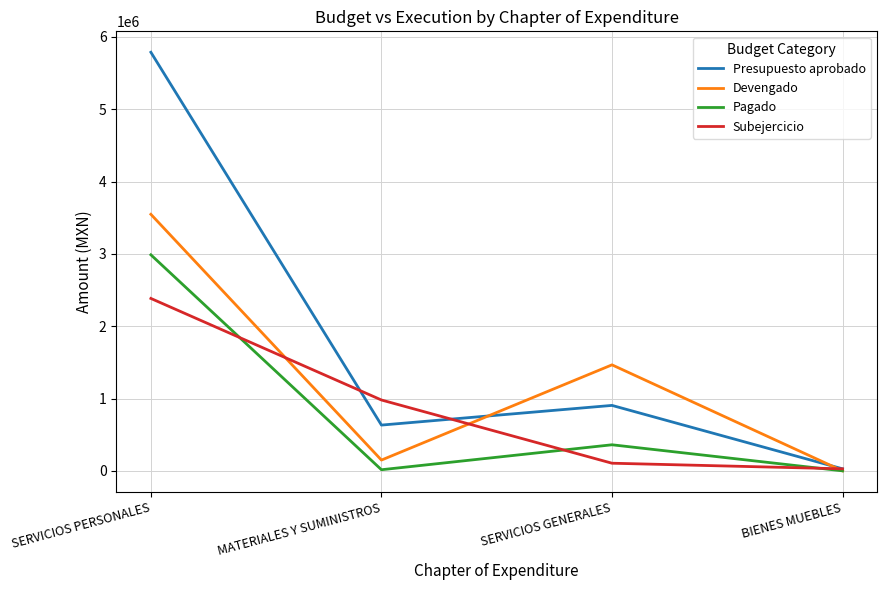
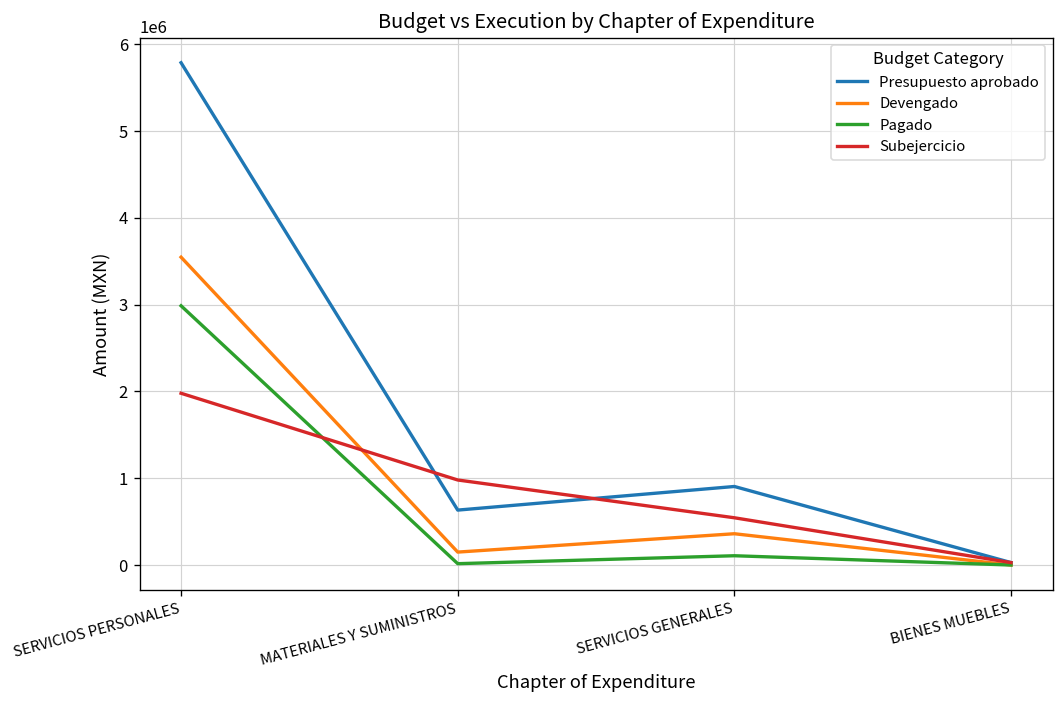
Subejercicio, SERVICIOS PERSONALES: 2400000 -> 2000000
Devengado, SERVICIOS GENERALES: 1500000 -> 400000
Pagado, SERVICIOS GENERALES: 400000 -> 100000
Subejercicio, SERVICIOS GENERALES: 100000 -> 500000
